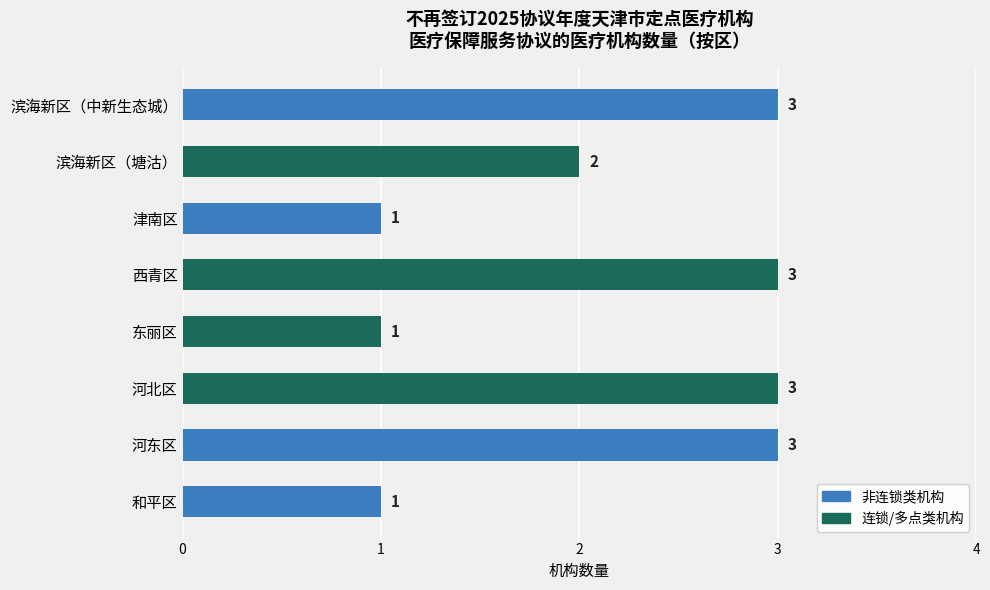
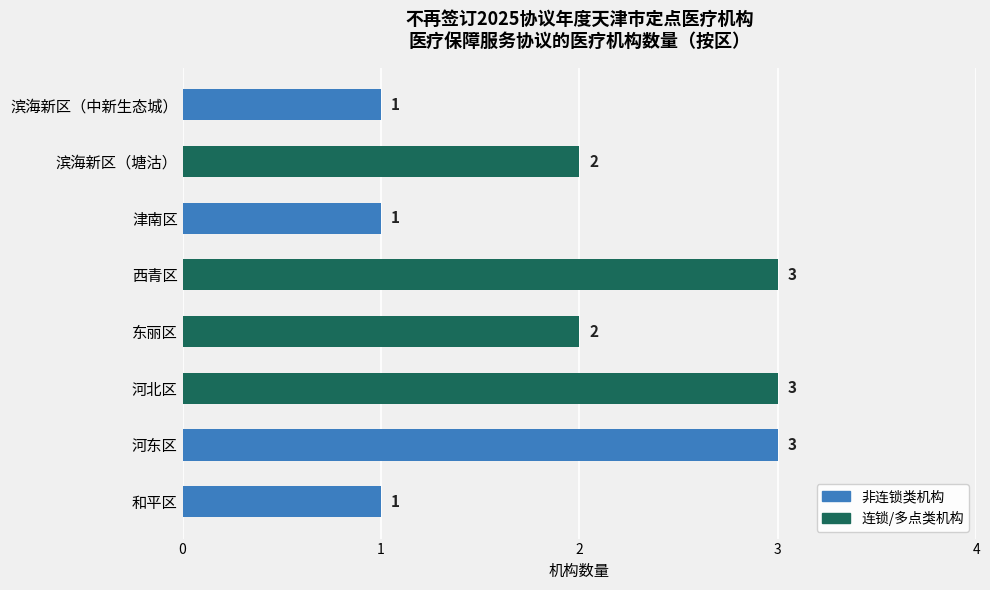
滨海新区（中新生态城）: 3 -> 1
东丽区: 1 -> 2
